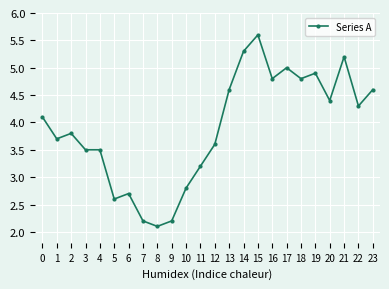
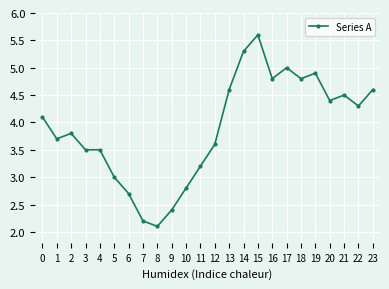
5: 2.6 -> 3.0
9: 2.2 -> 2.4
21: 5.2 -> 4.5
